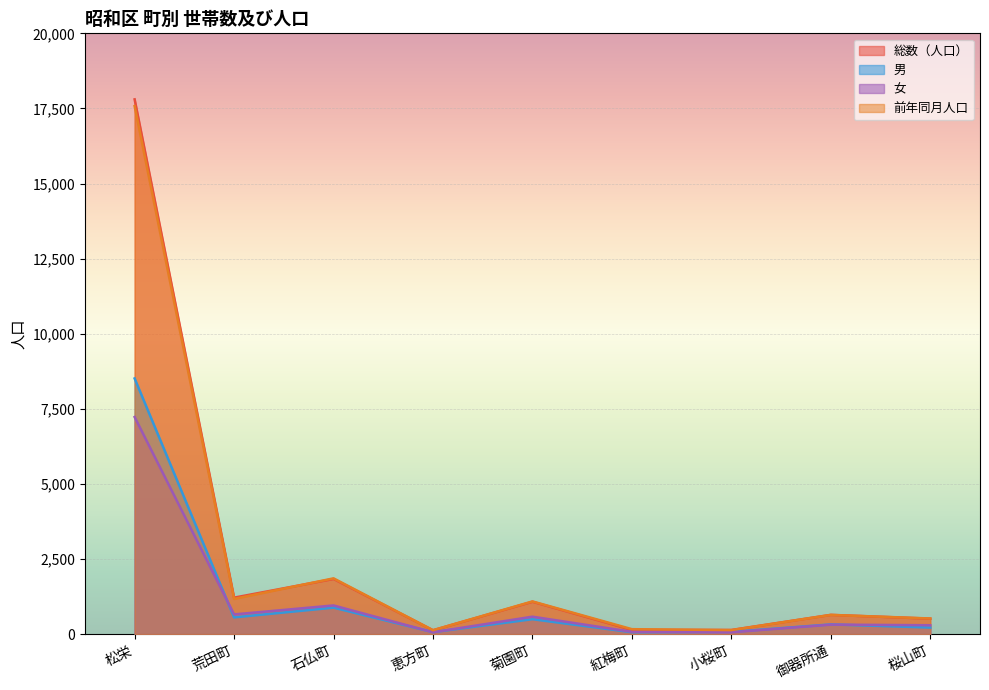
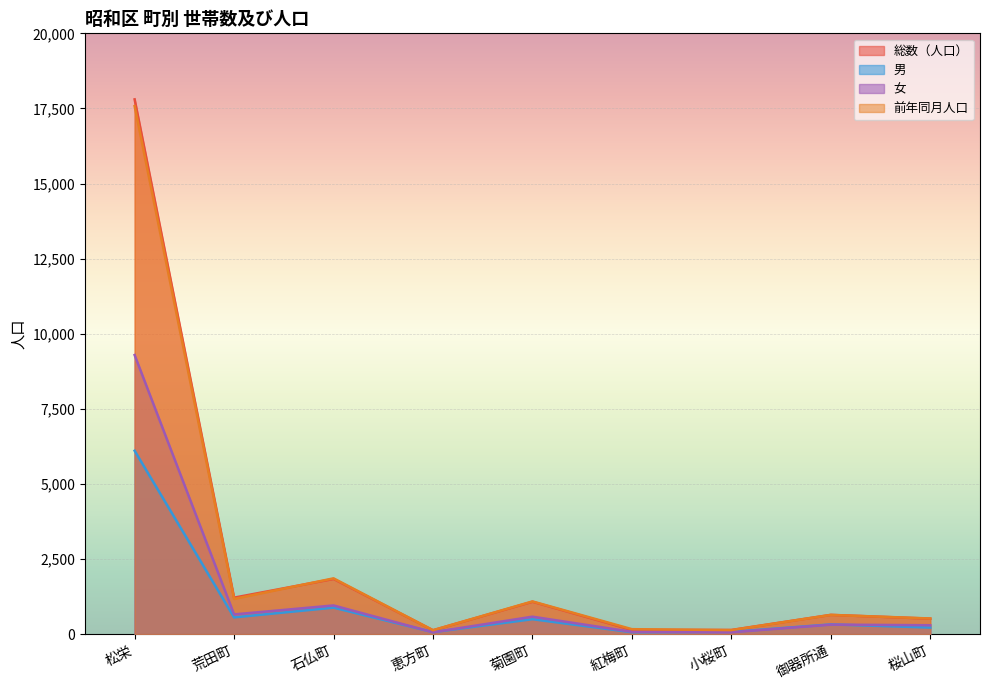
男, 松栄: 8,500 -> 6,100
女, 松栄: 7,200 -> 9,300
